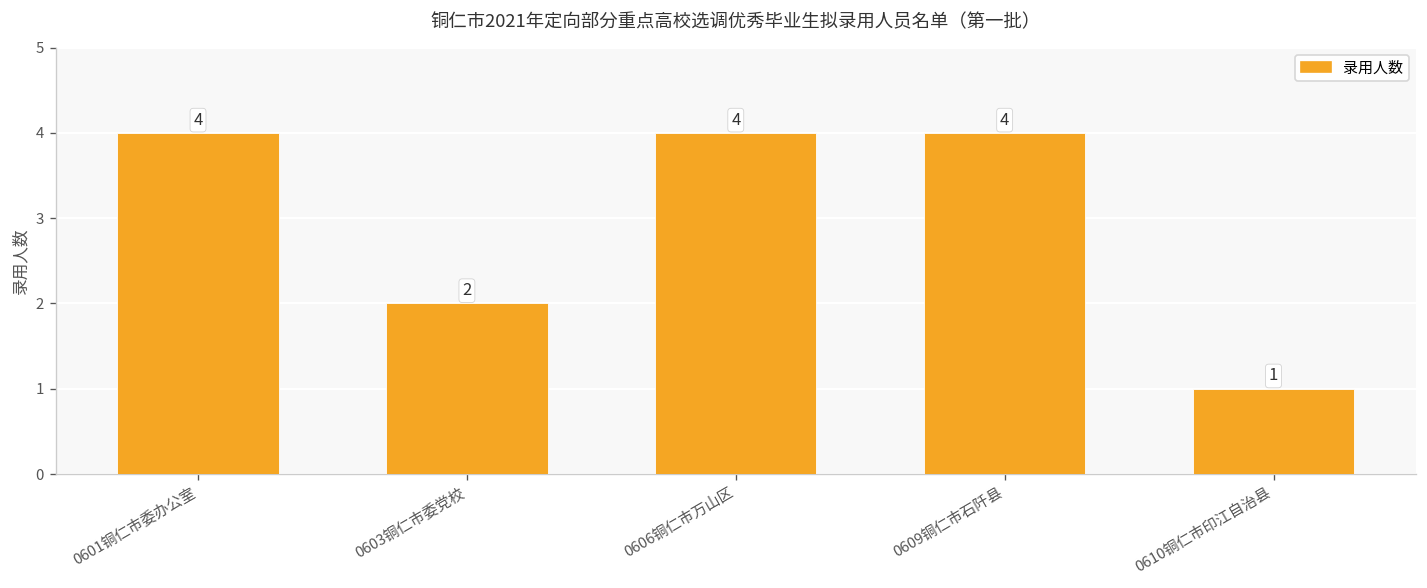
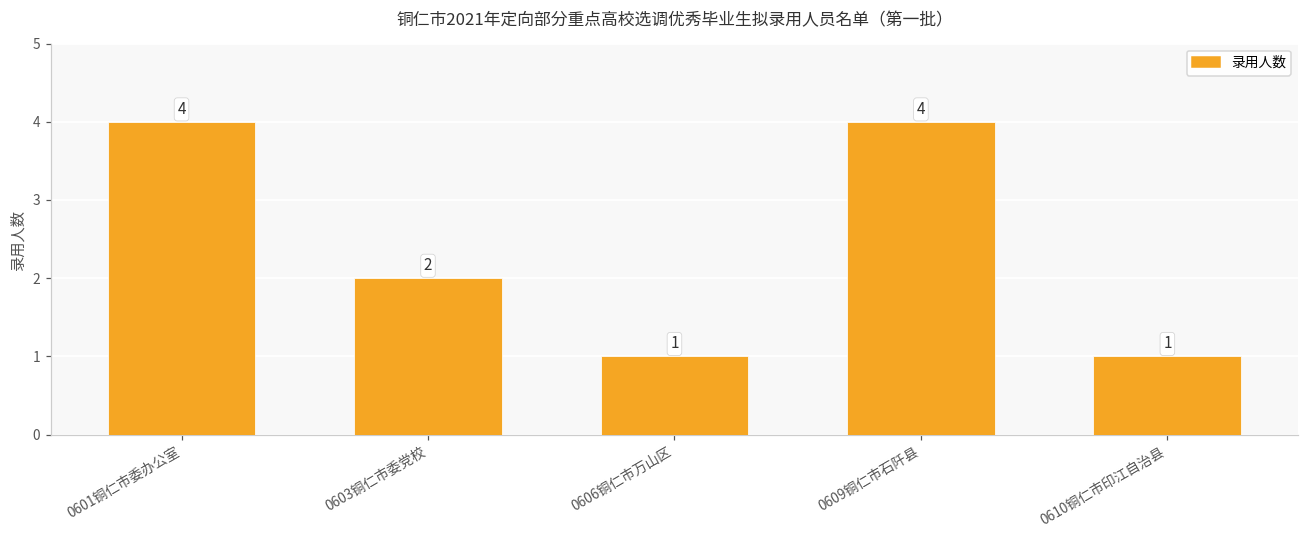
0606铜仁市万山区: 4 -> 1
